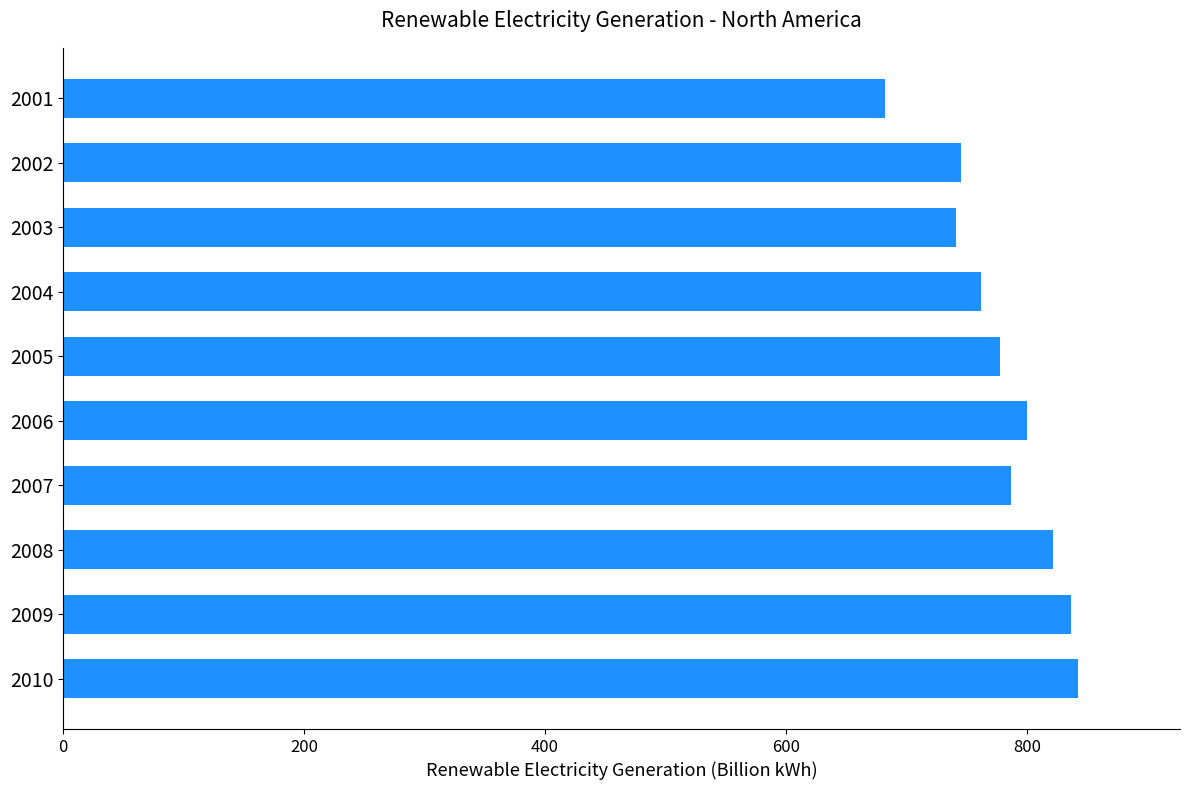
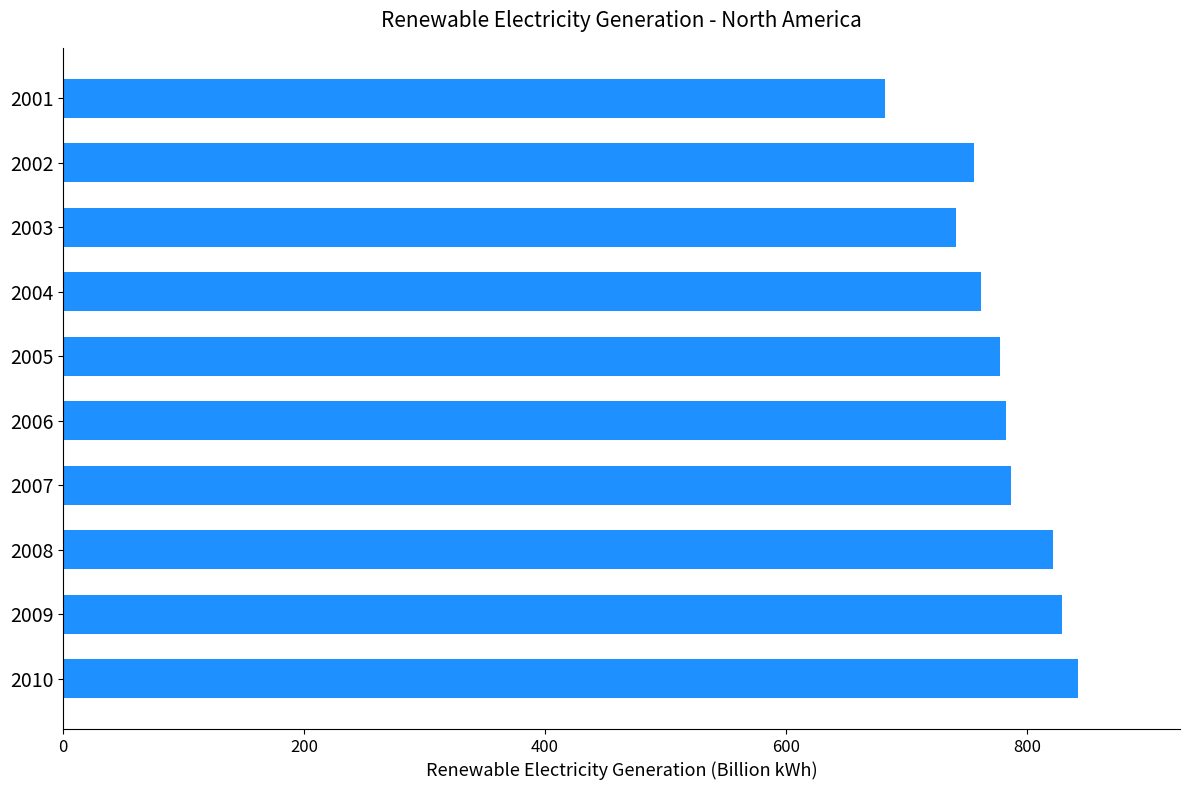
2002: 745 -> 756
2006: 800 -> 782
2009: 837 -> 829
